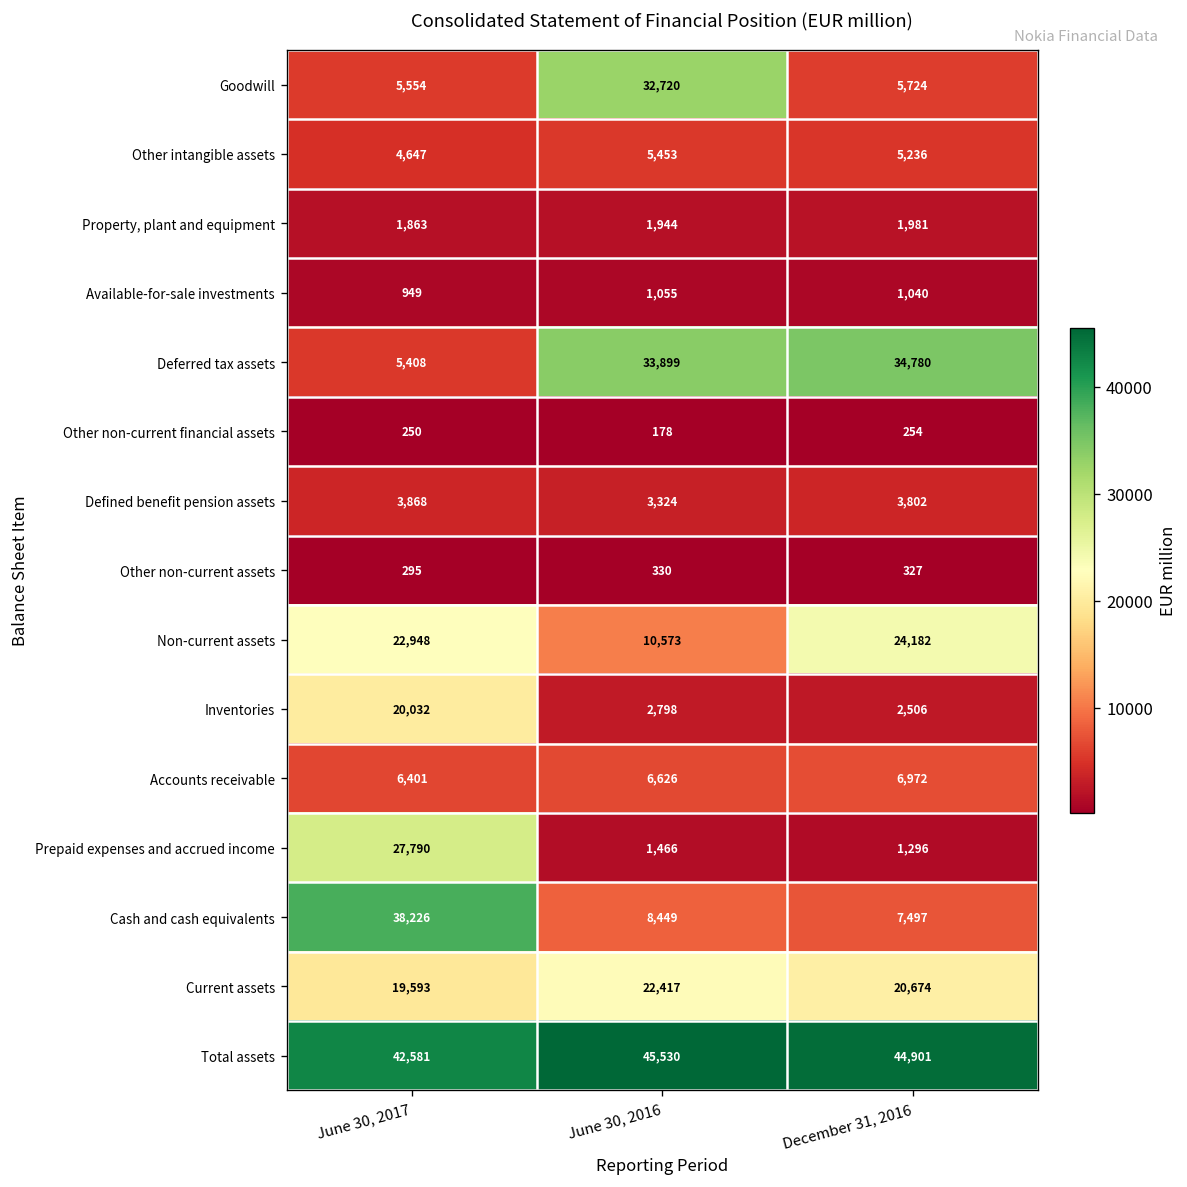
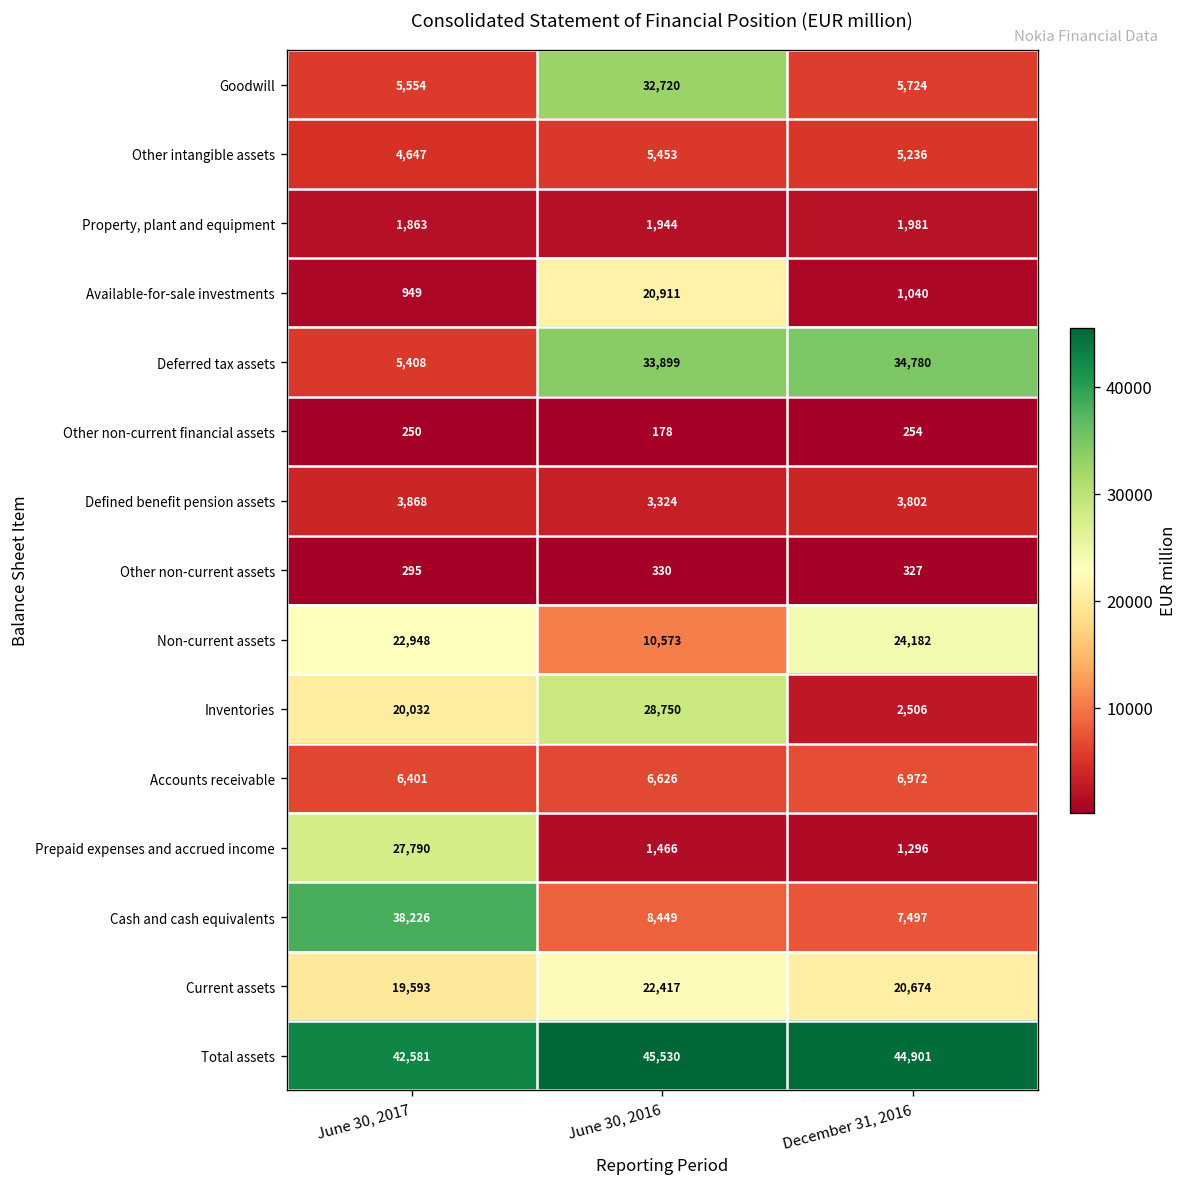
Available-for-sale investments, June 30, 2016: 1,055 -> 20,911
Inventories, June 30, 2016: 2,798 -> 28,750
